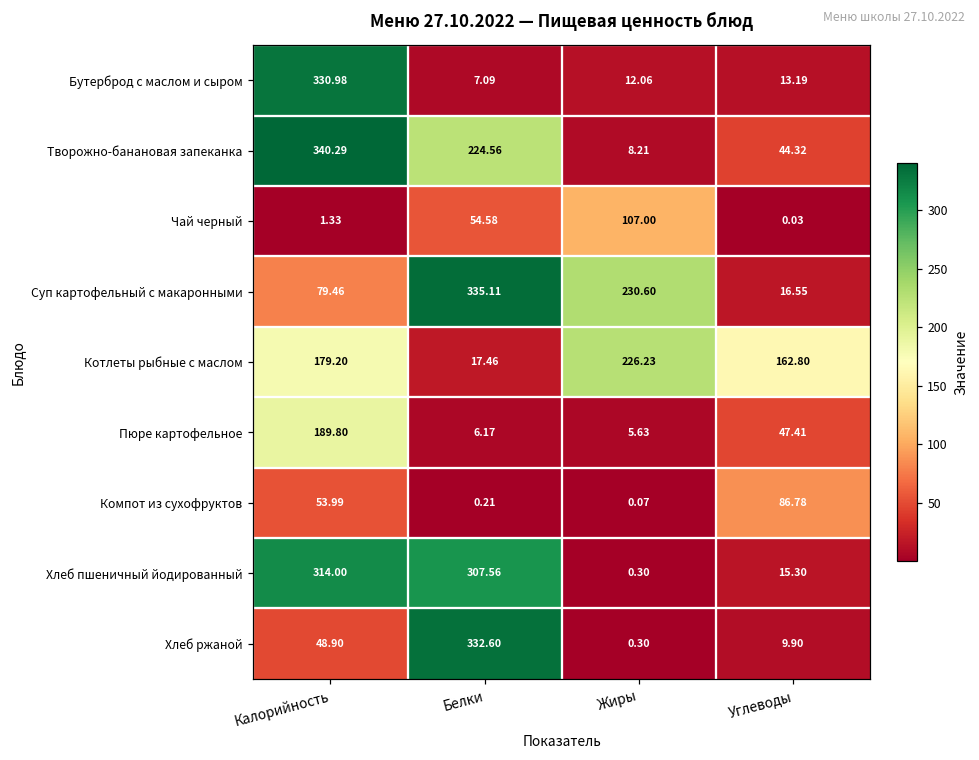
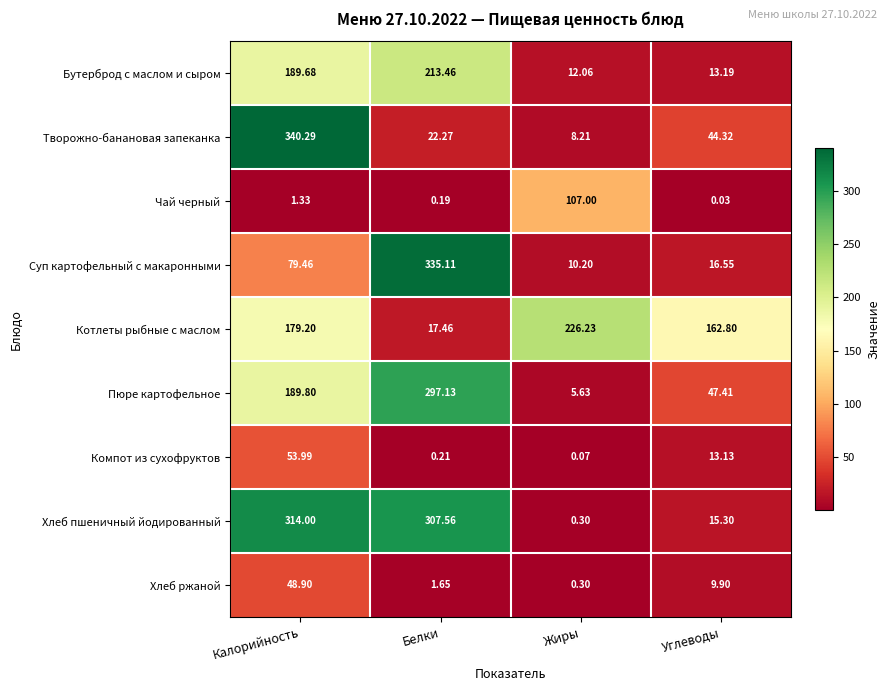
Бутерброд с маслом и сыром, Калорийность: 330.98 -> 189.68
Бутерброд с маслом и сыром, Белки: 7.09 -> 213.46
Творожно-банановая запеканка, Белки: 224.56 -> 22.27
Чай черный, Белки: 54.58 -> 0.19
Суп картофельный с макаронными, Жиры: 230.60 -> 10.20
Пюре картофельное, Белки: 6.17 -> 297.13
Компот из сухофруктов, Углеводы: 86.78 -> 13.13
Хлеб ржаной, Белки: 332.60 -> 1.65
